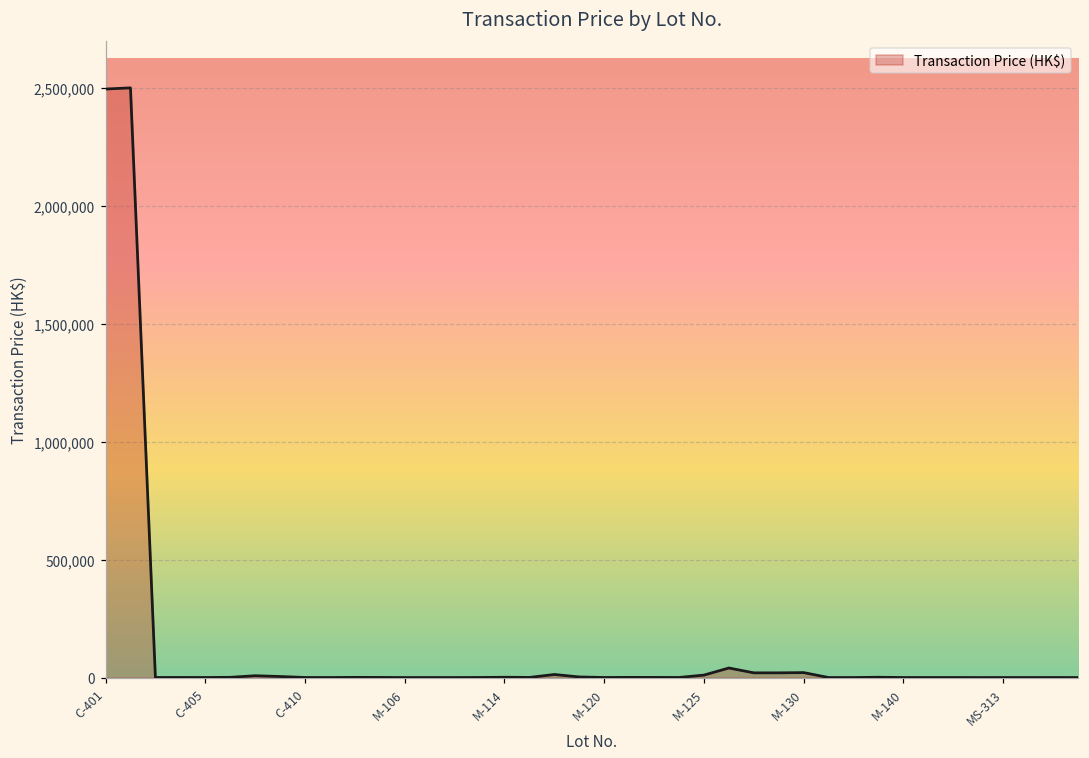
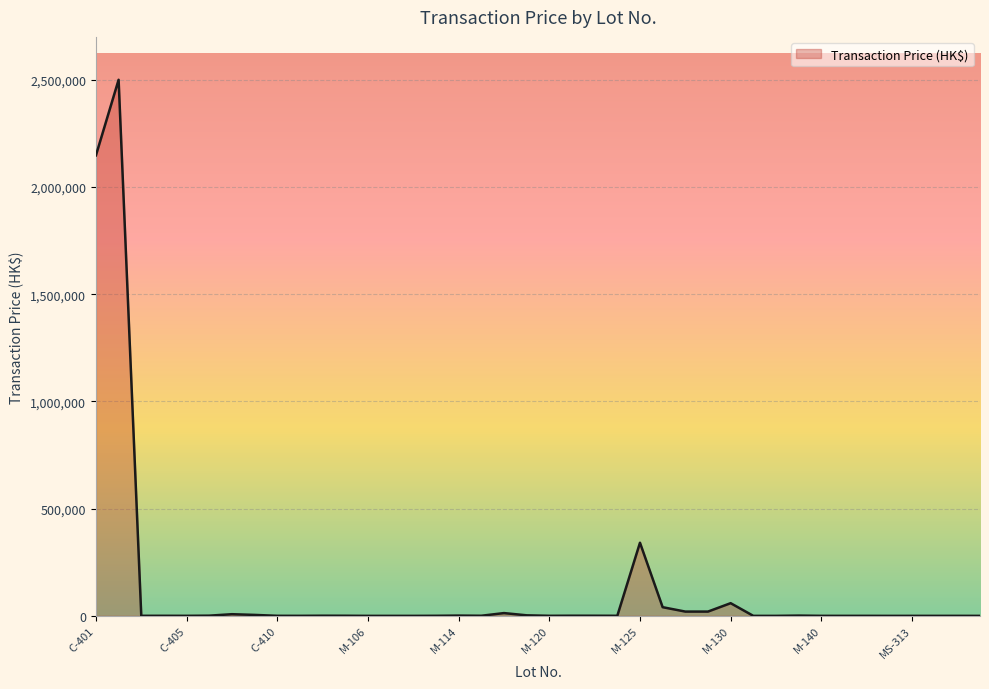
C-401: 2,500,000 -> 2,150,000
M-125: 10,000 -> 340,000
M-130: 20,000 -> 60,000
